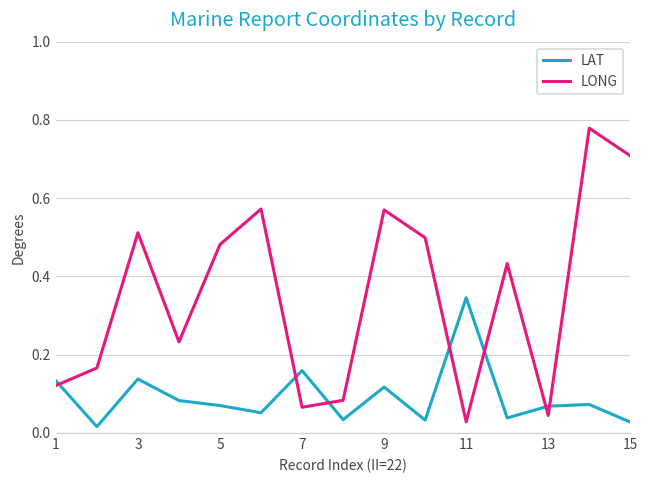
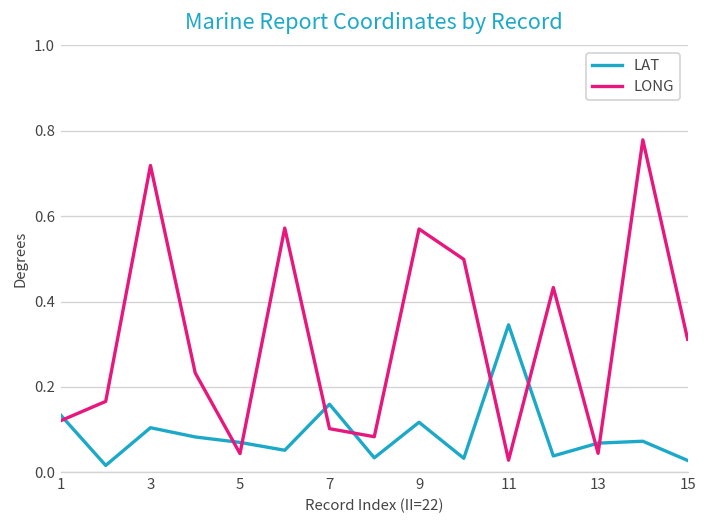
LAT, 3: 0.14 -> 0.10
LONG, 3: 0.51 -> 0.72
LONG, 5: 0.48 -> 0.04
LONG, 7: 0.07 -> 0.10
LONG, 15: 0.71 -> 0.31
